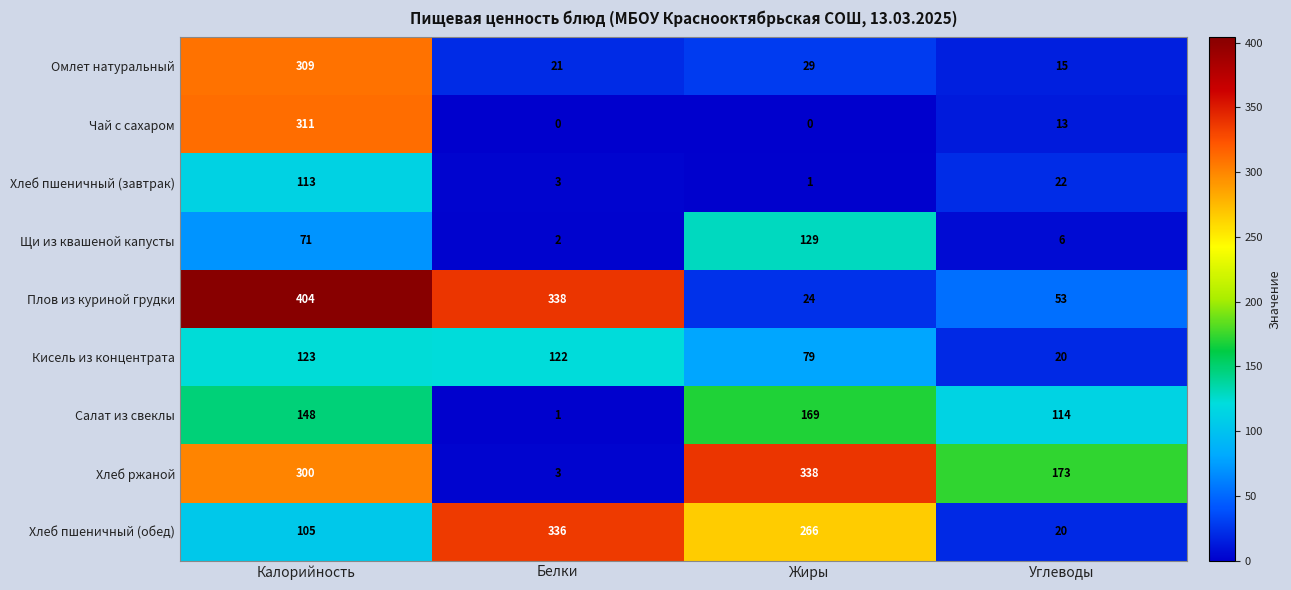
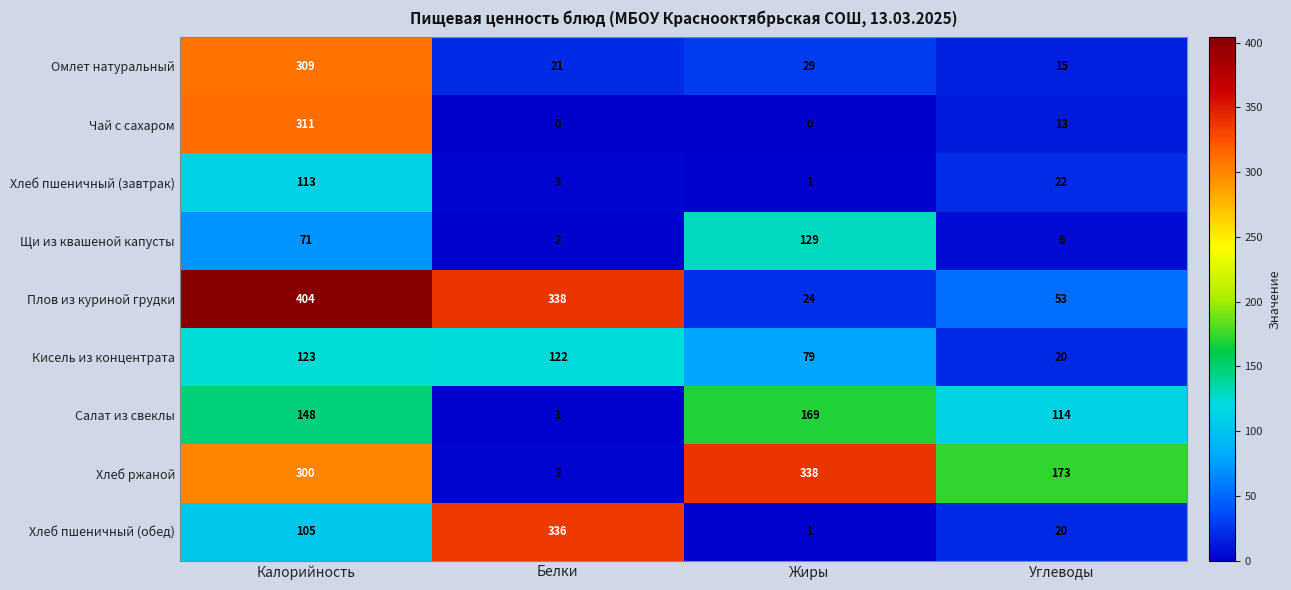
Хлеб пшеничный (обед), Жиры: 266 -> 1
